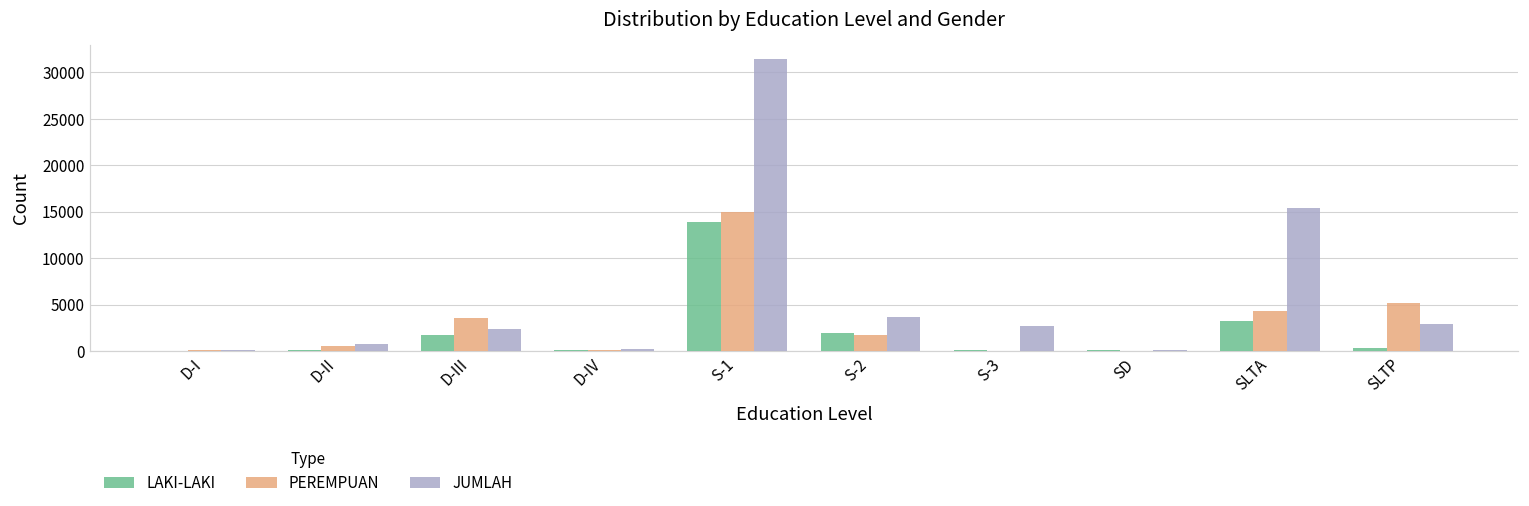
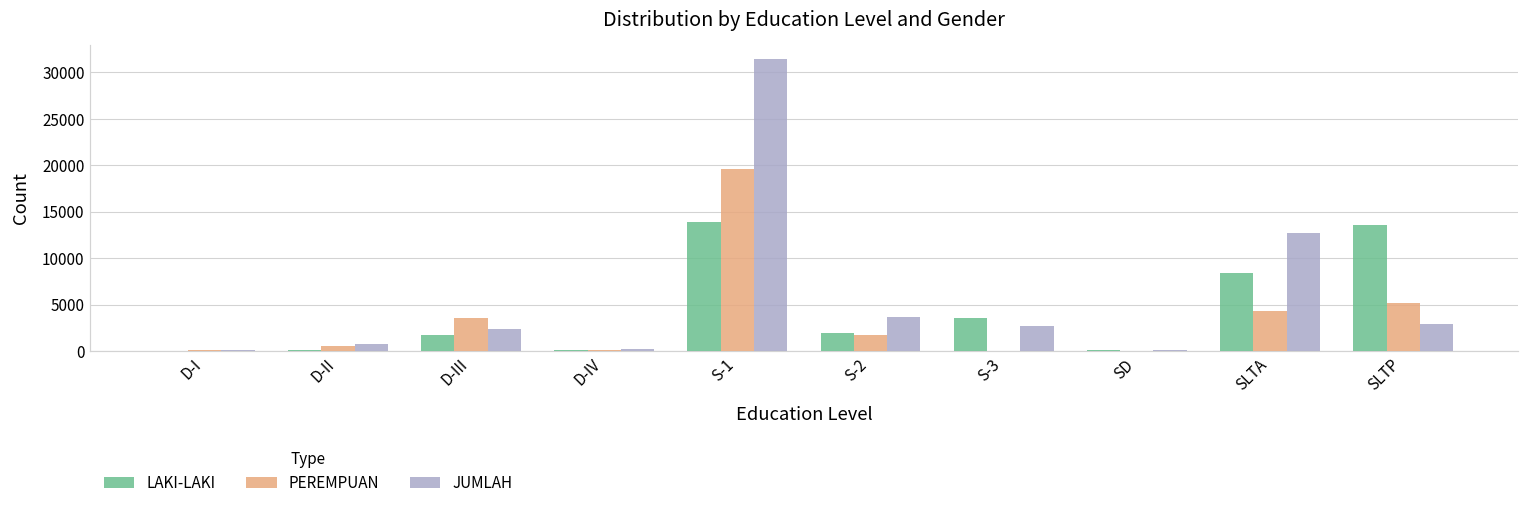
PEREMPUAN, S-1: 15000 -> 20000
LAKI-LAKI, S-3: 0 -> 4000
LAKI-LAKI, SLTA: 3000 -> 8000
JUMLAH, SLTA: 15000 -> 13000
LAKI-LAKI, SLTP: 0 -> 14000
